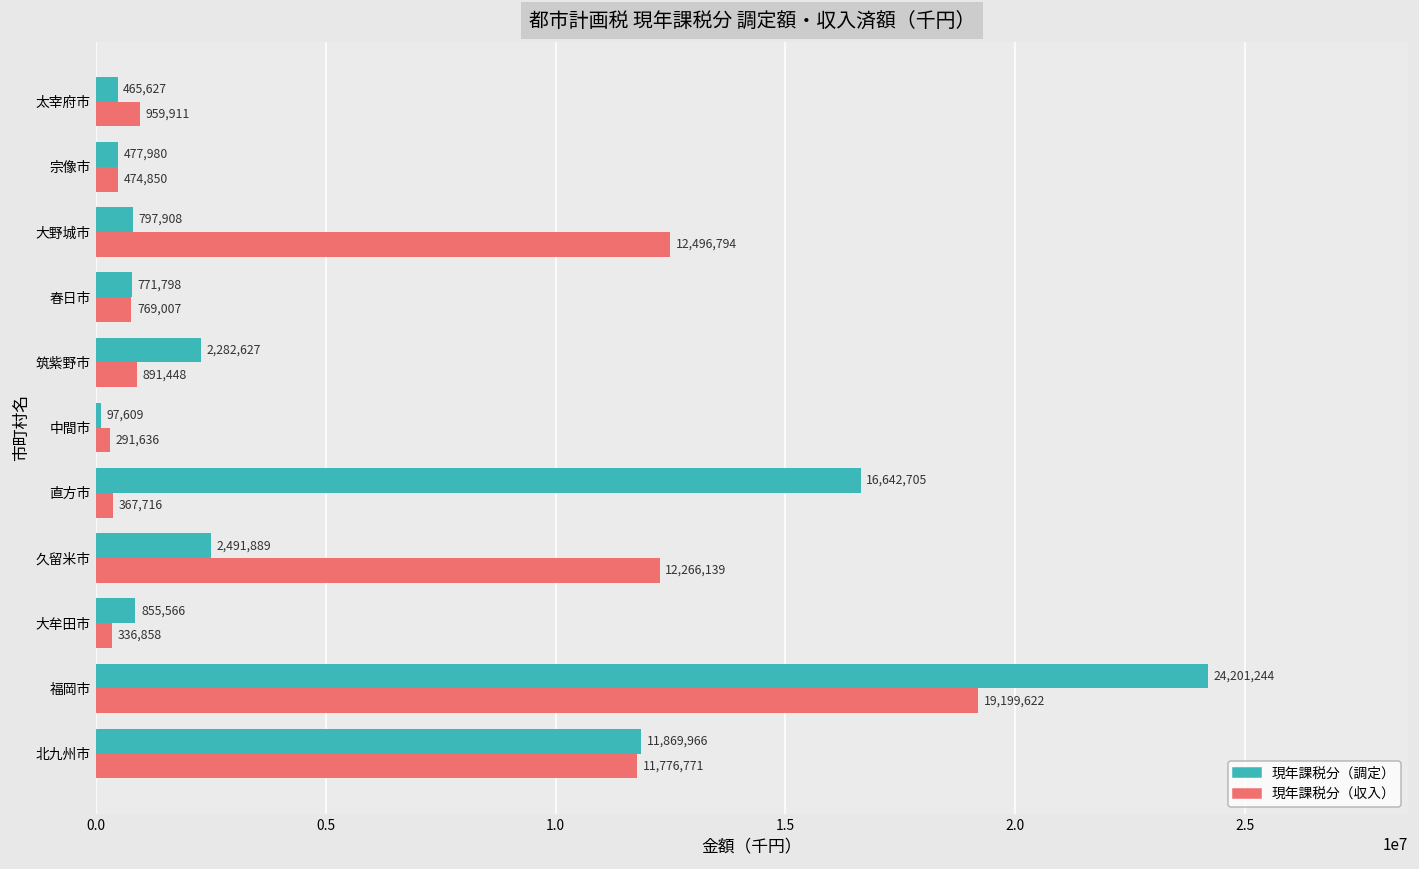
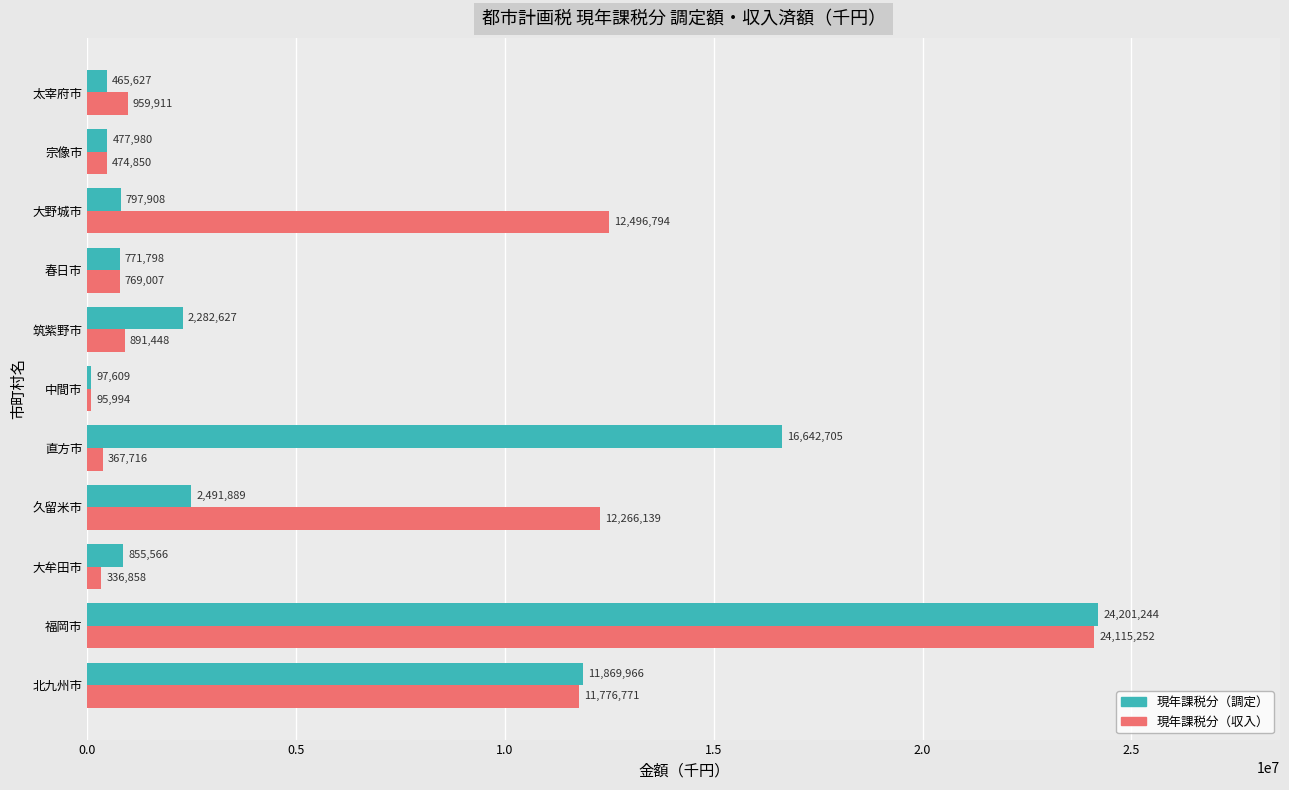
現年課税分（収入）, 中間市: 291,636 -> 95,994
現年課税分（収入）, 福岡市: 19,199,622 -> 24,115,252
